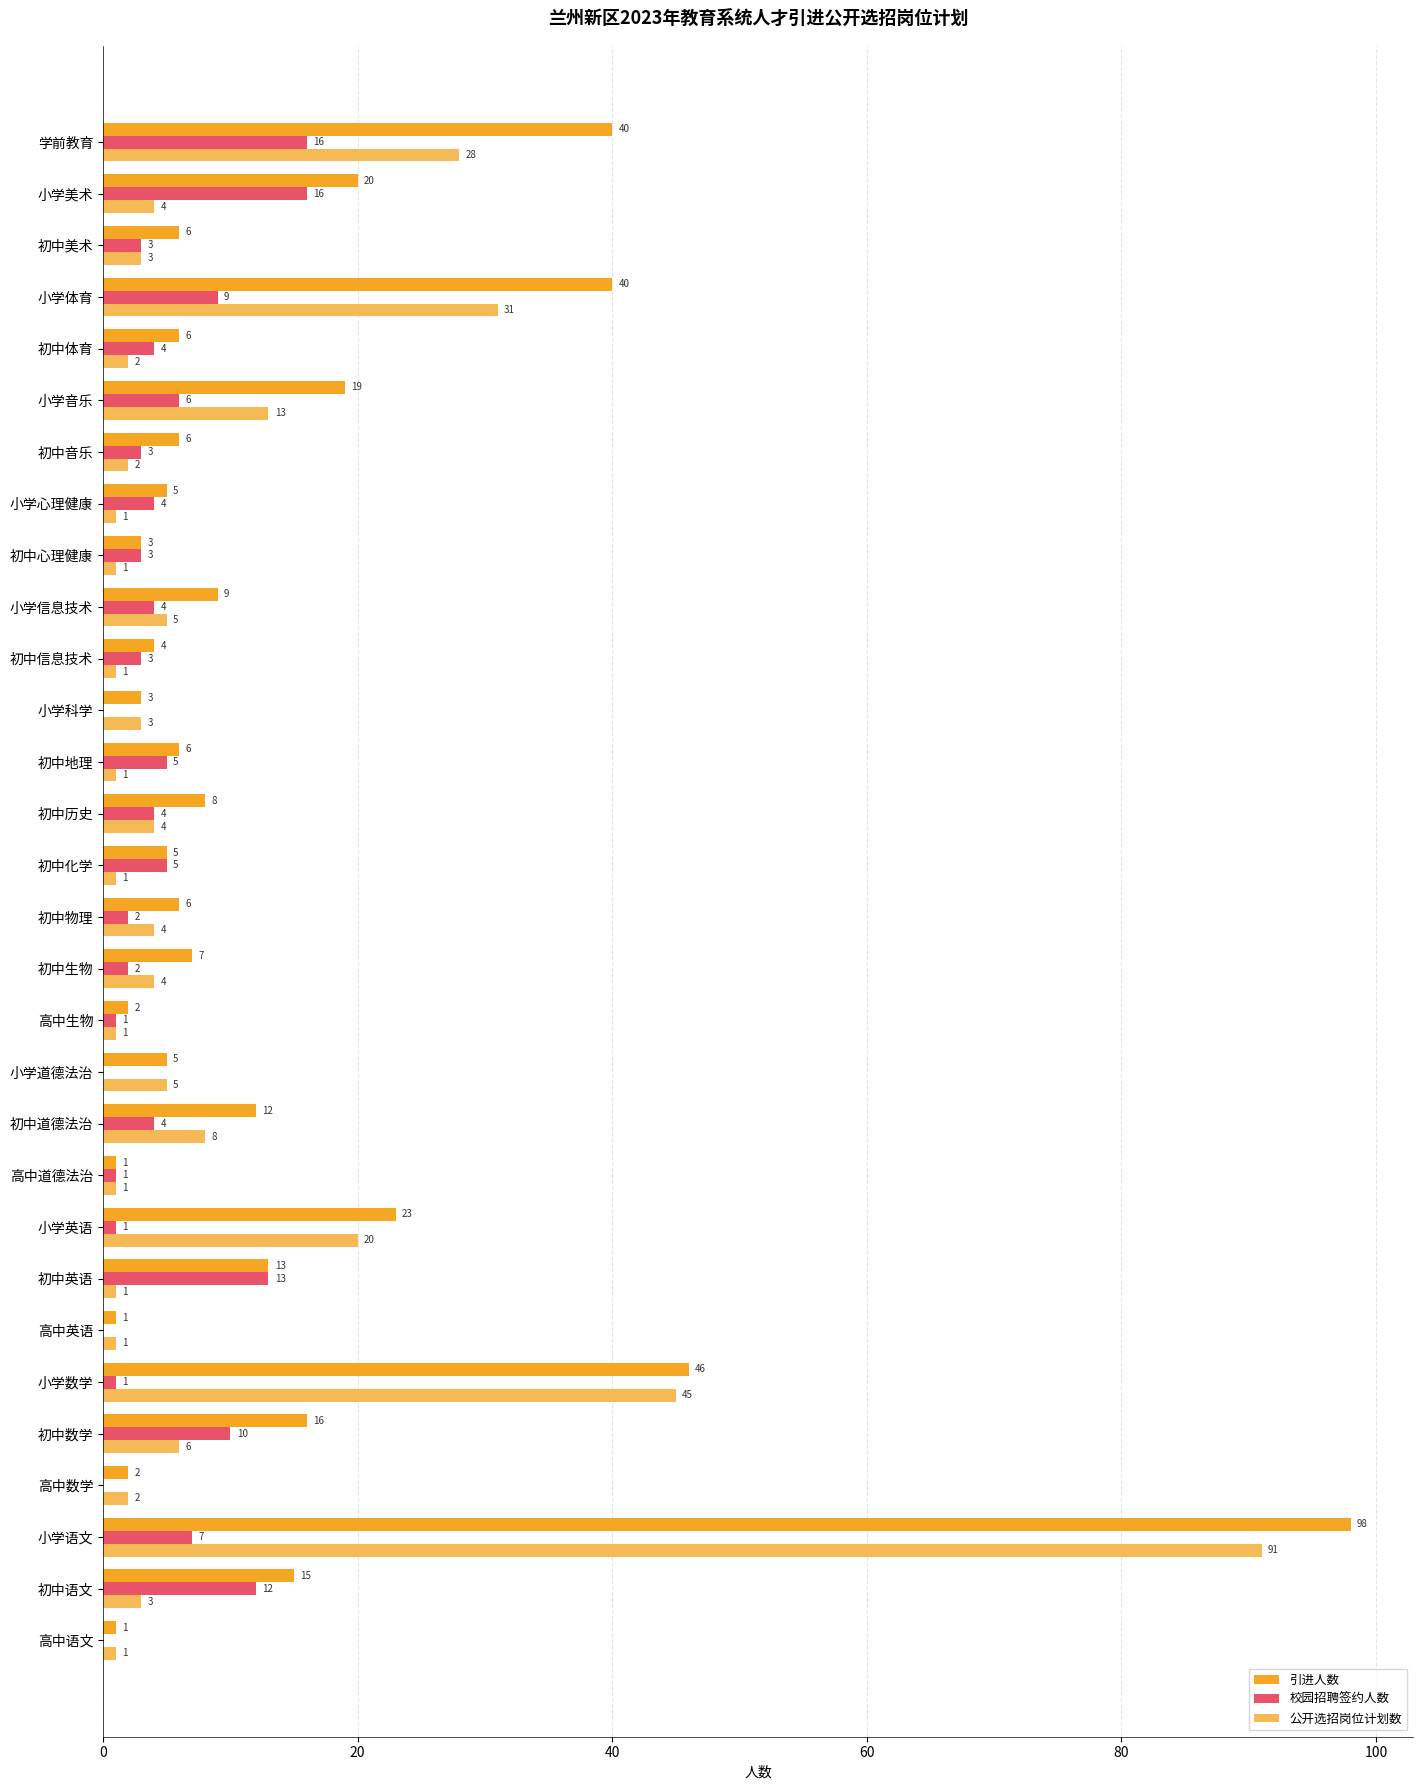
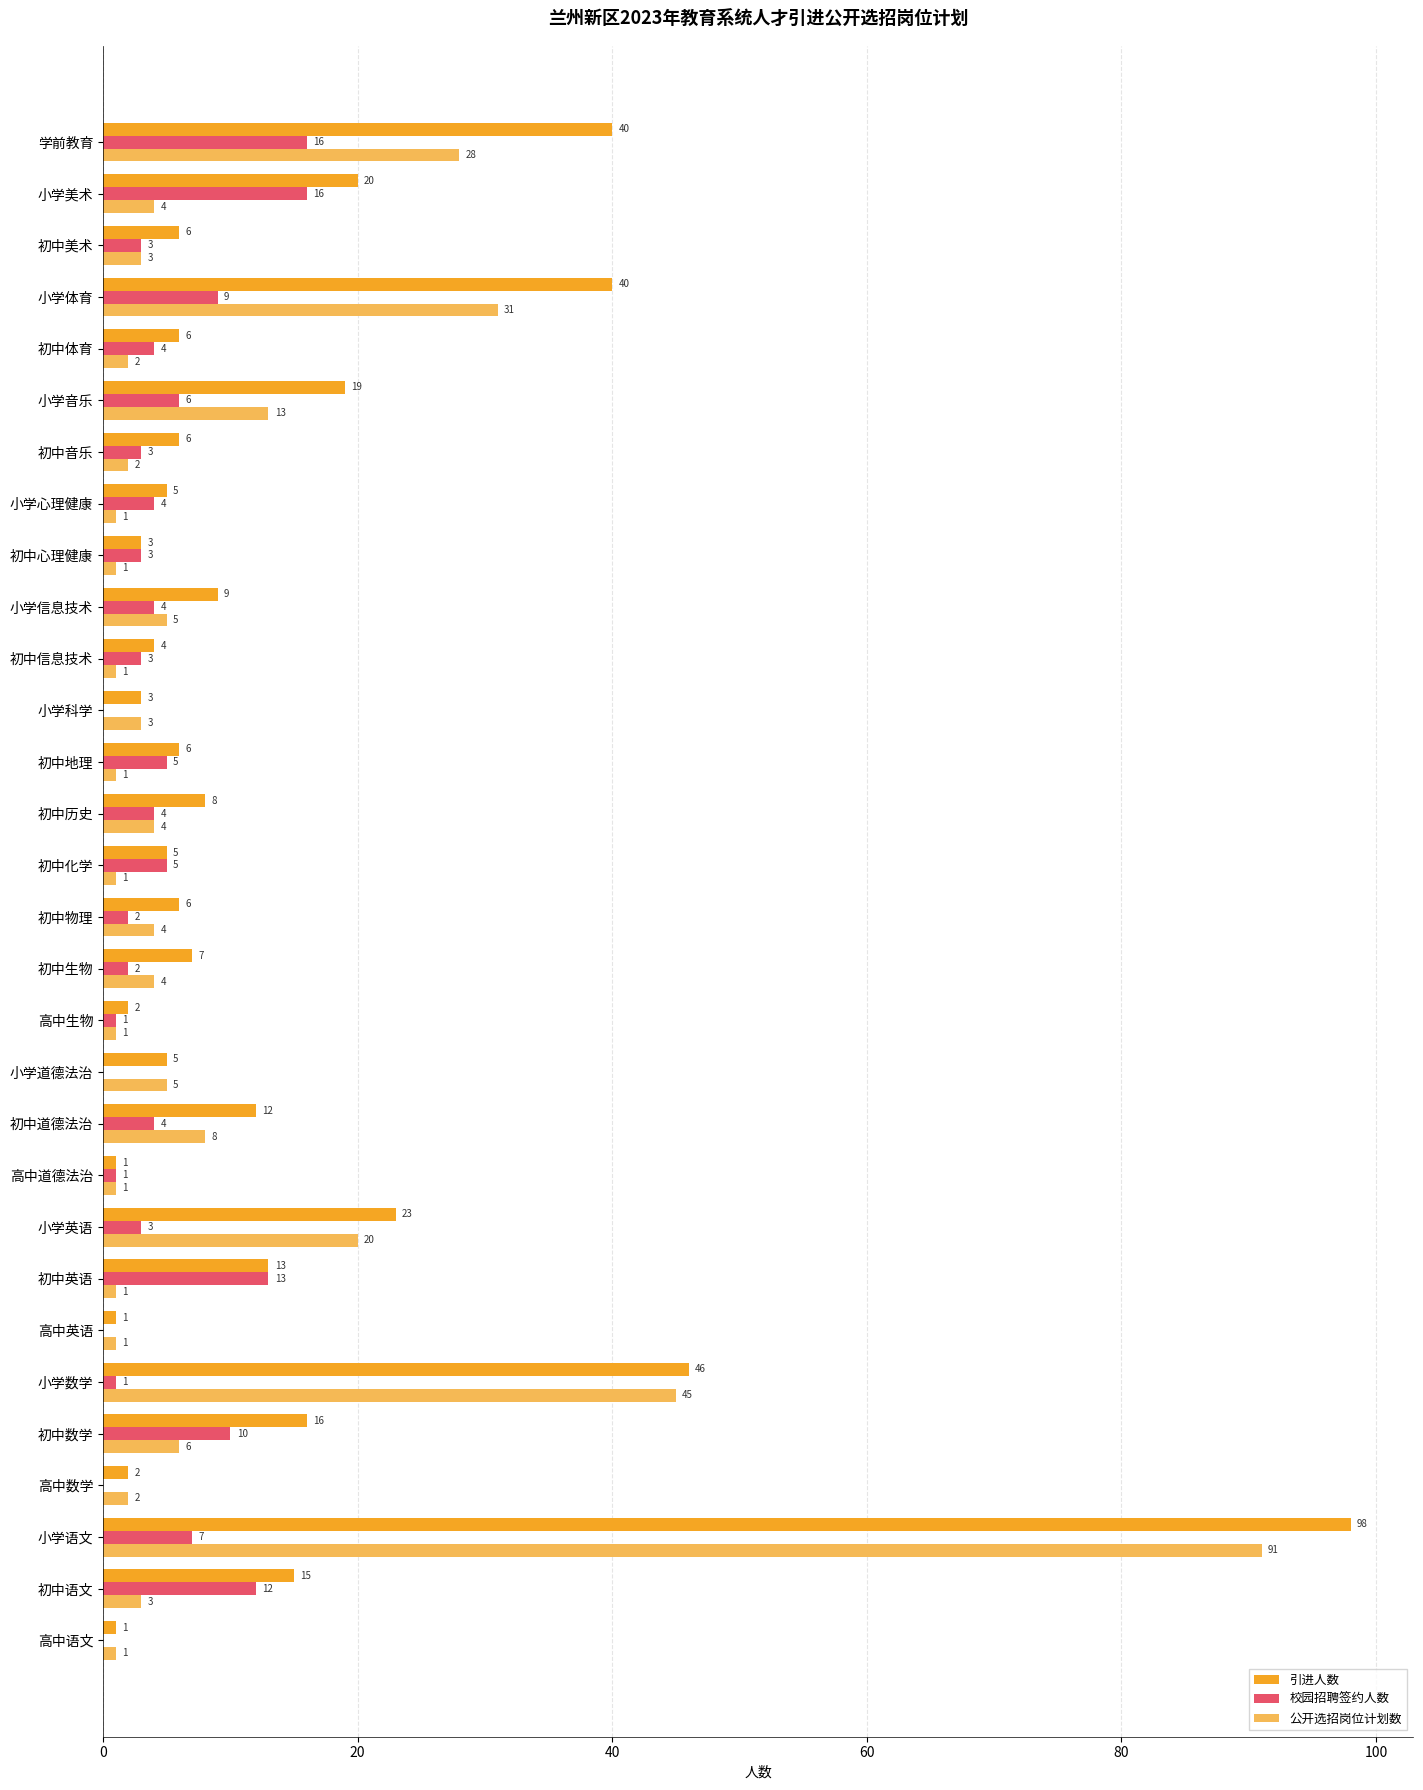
校园招聘签约人数, 小学英语: 1 -> 3
